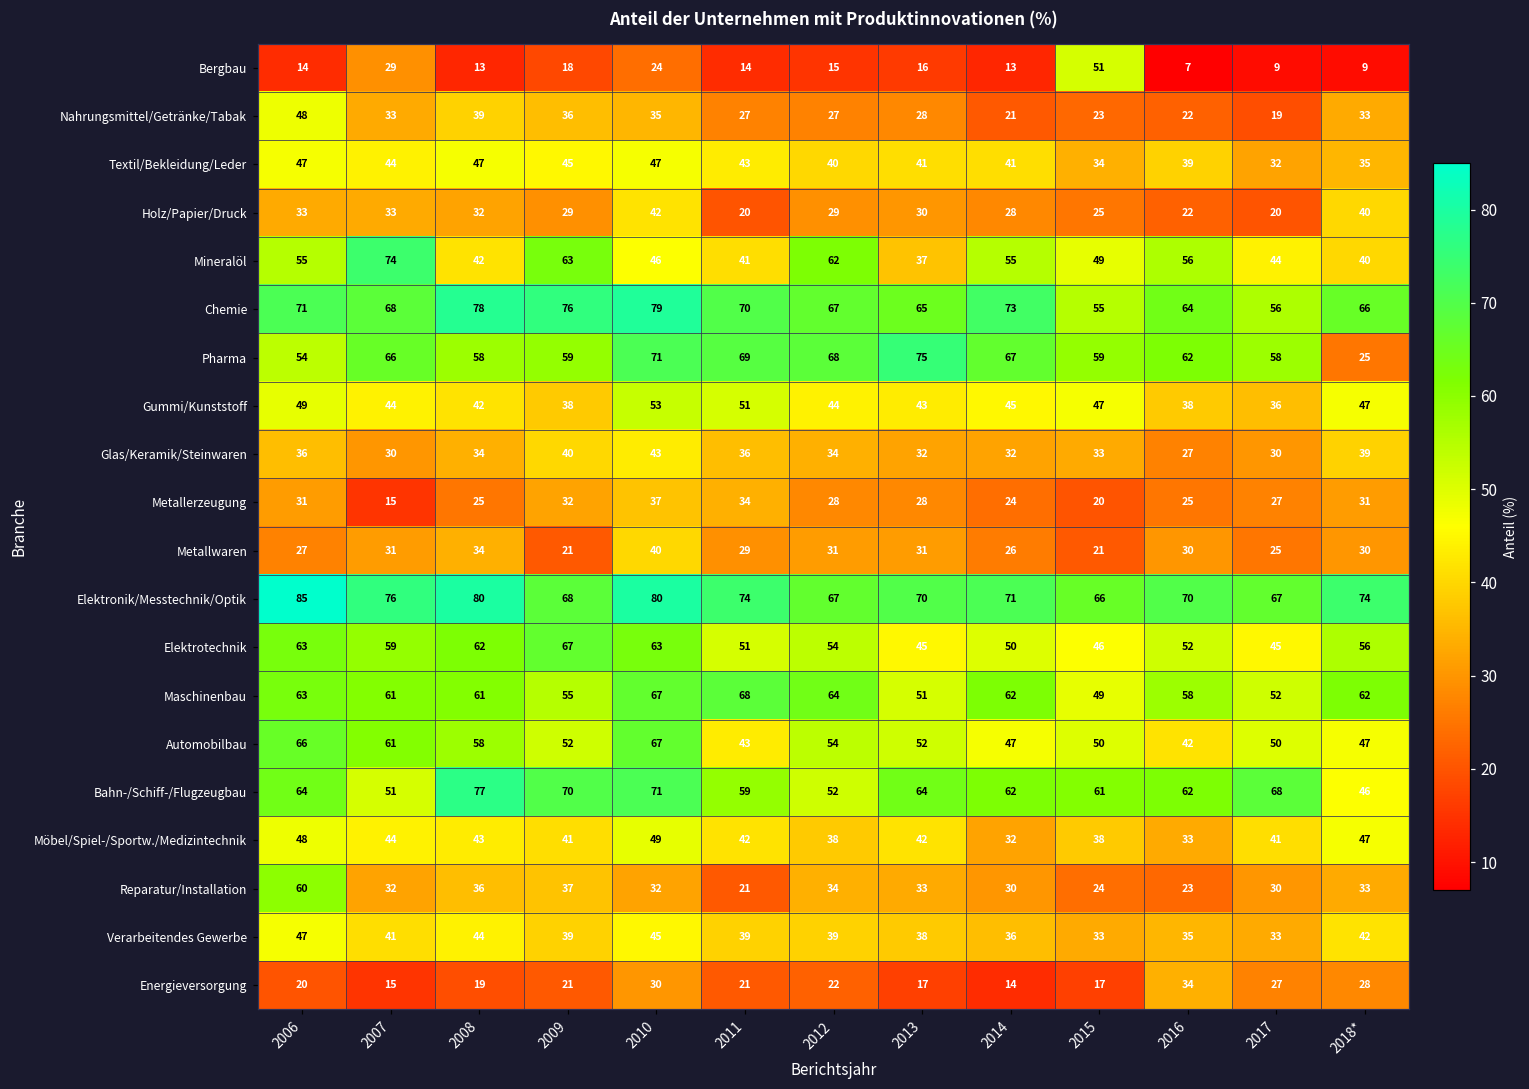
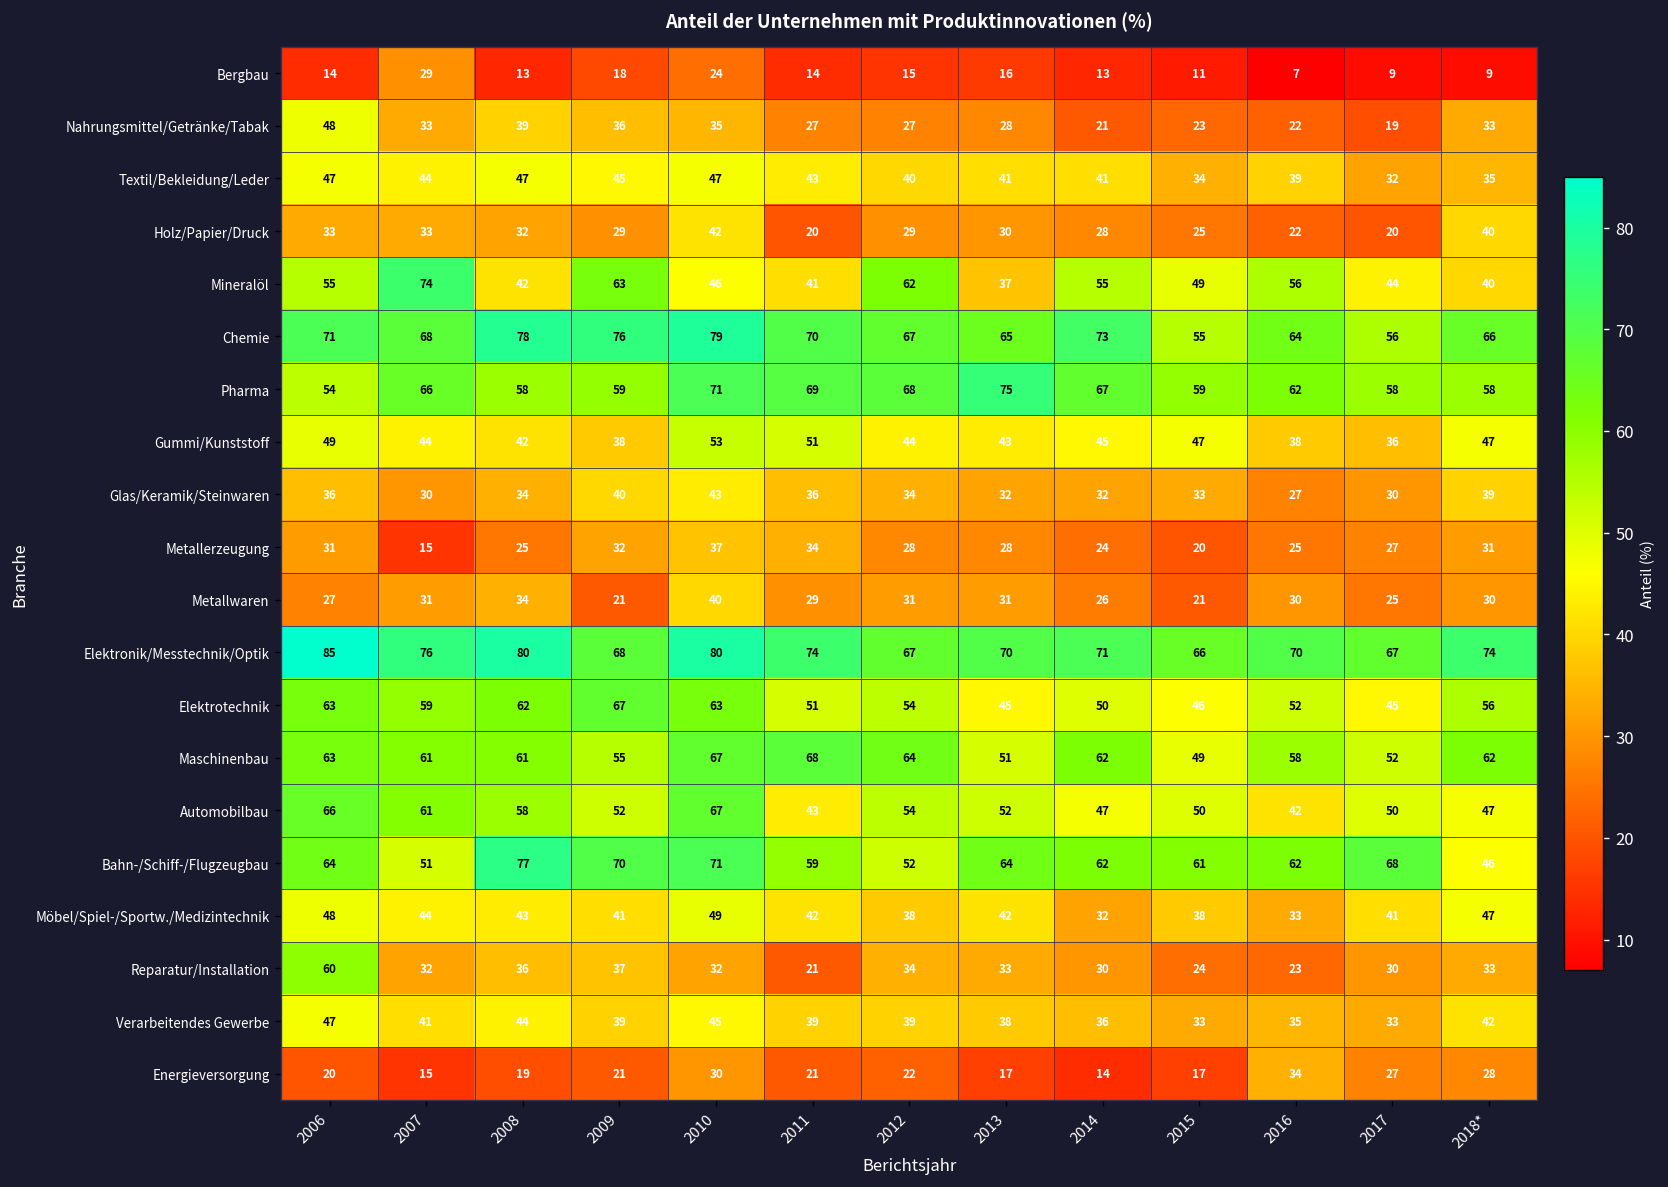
Bergbau, 2015: 51 -> 11
Pharma, 2018*: 25 -> 58
